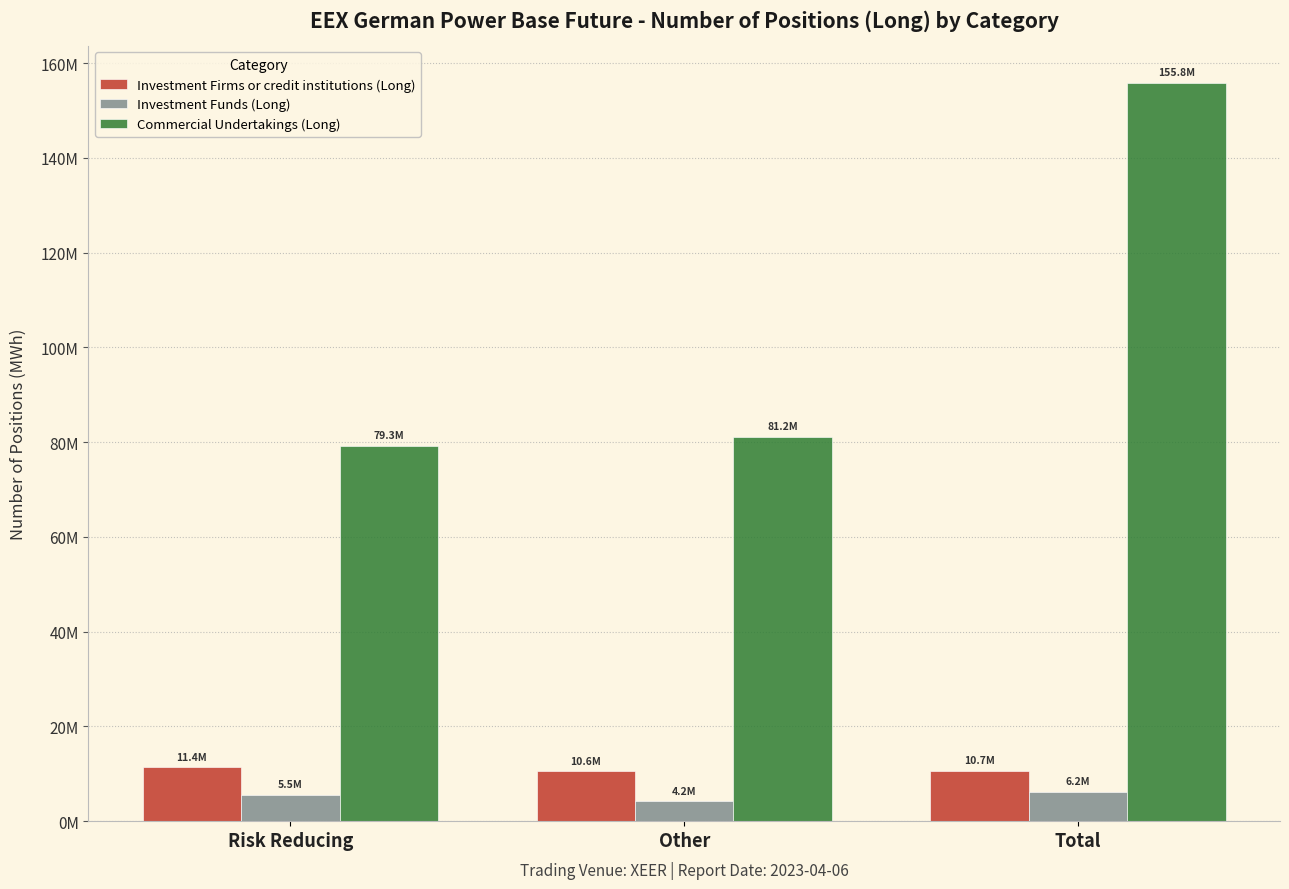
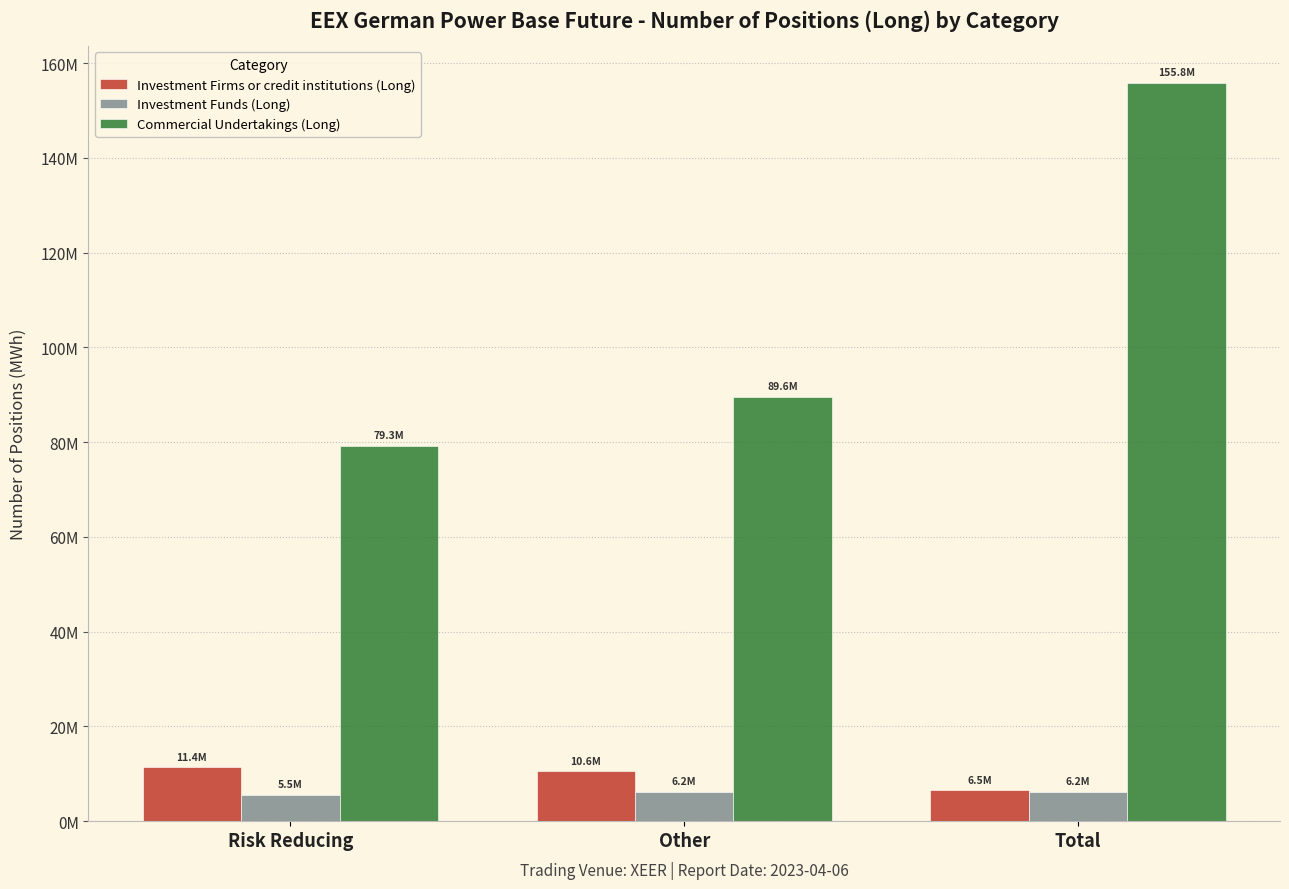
Investment Funds (Long), Other: 4.2M -> 6.2M
Commercial Undertakings (Long), Other: 81.2M -> 89.6M
Investment Firms or credit institutions (Long), Total: 10.7M -> 6.5M
